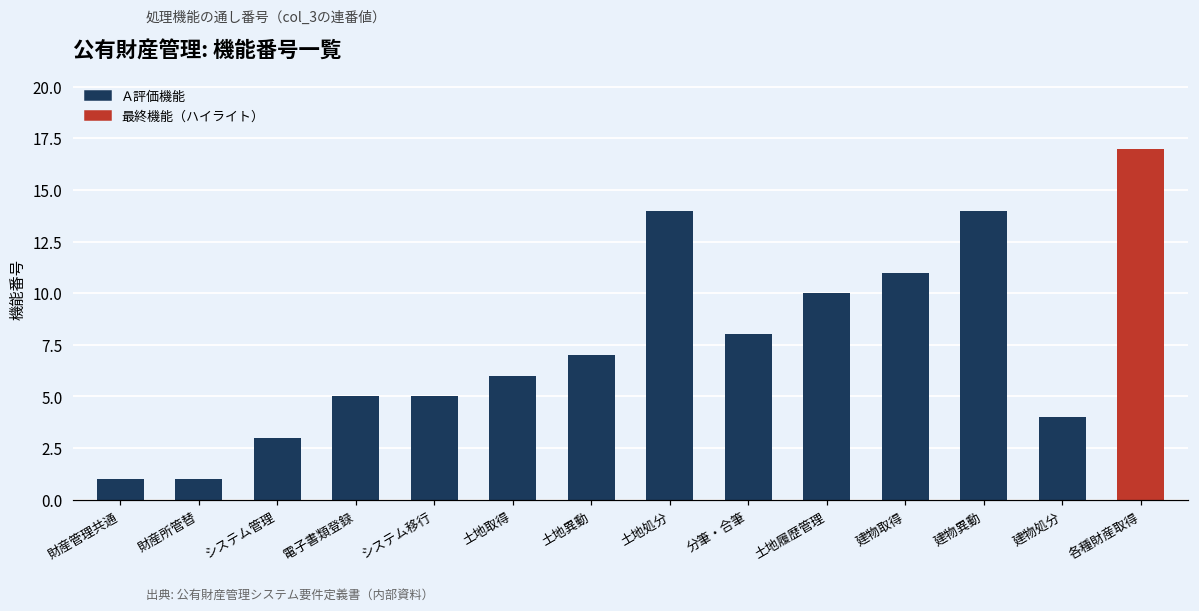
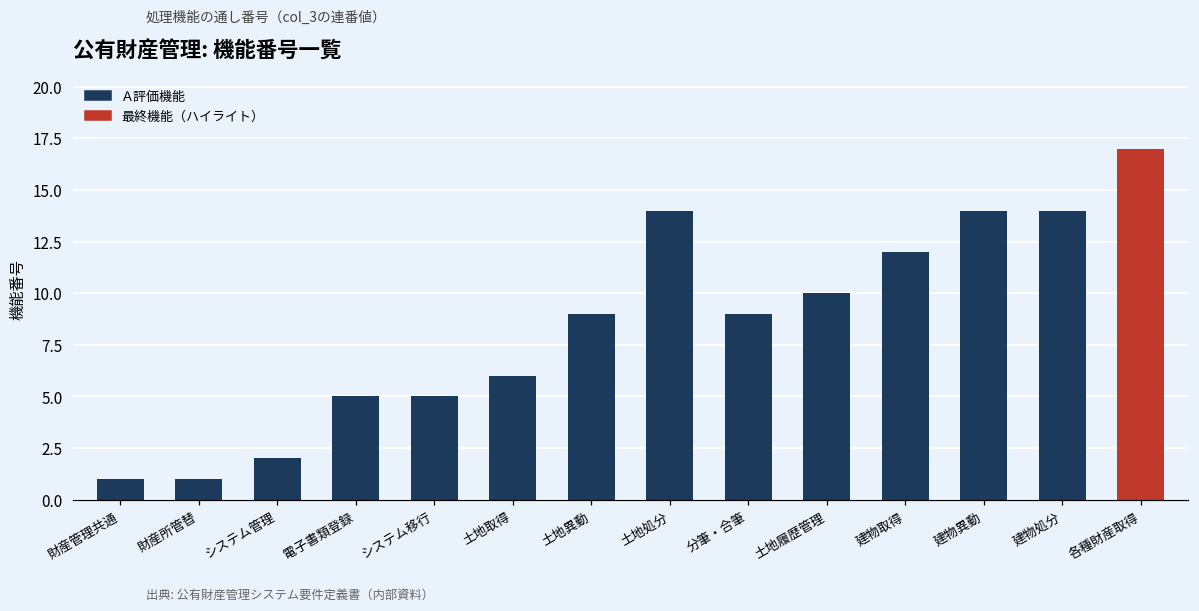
システム管理: 3 -> 2
土地異動: 7 -> 9
分筆・合筆: 8 -> 9
建物取得: 11 -> 12
建物処分: 4 -> 14
